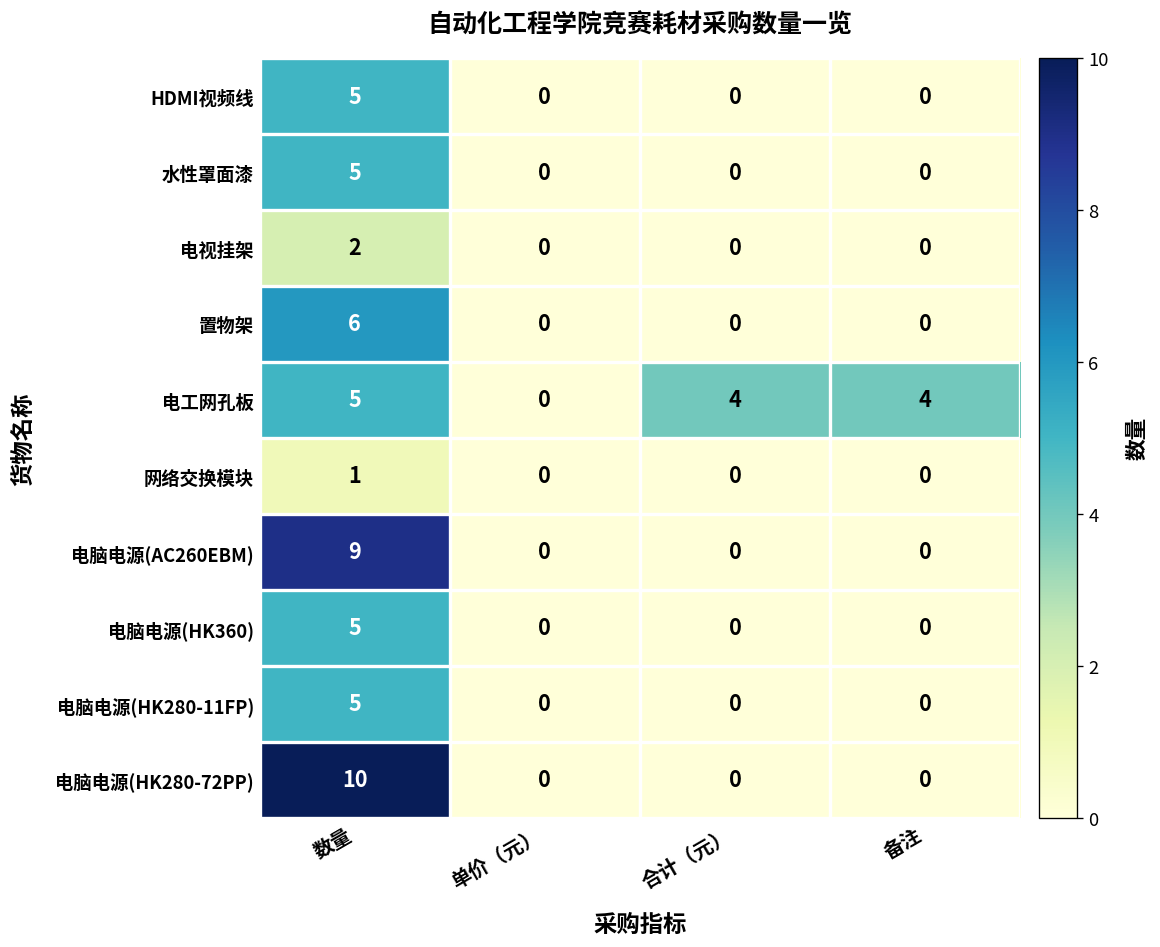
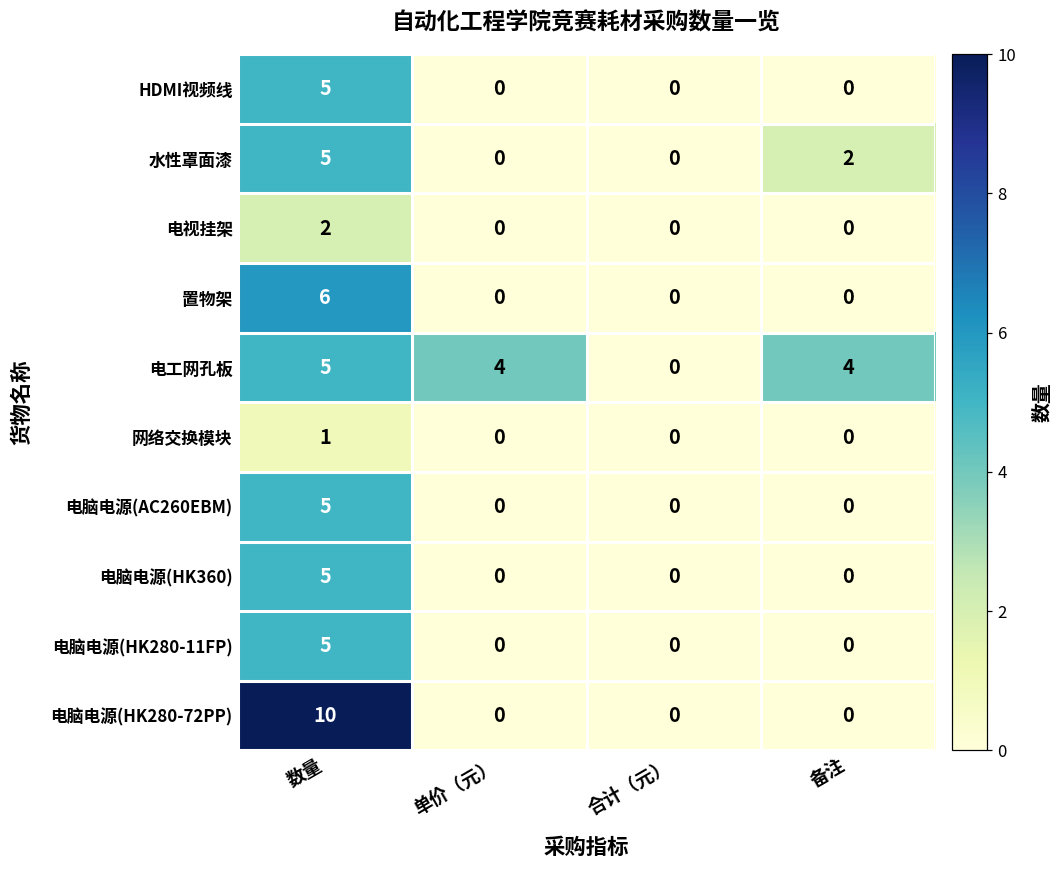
水性罩面漆, 备注: 0 -> 2
电工网孔板, 单价（元）: 0 -> 4
电工网孔板, 合计（元）: 4 -> 0
电脑电源(AC260EBM), 数量: 9 -> 5
